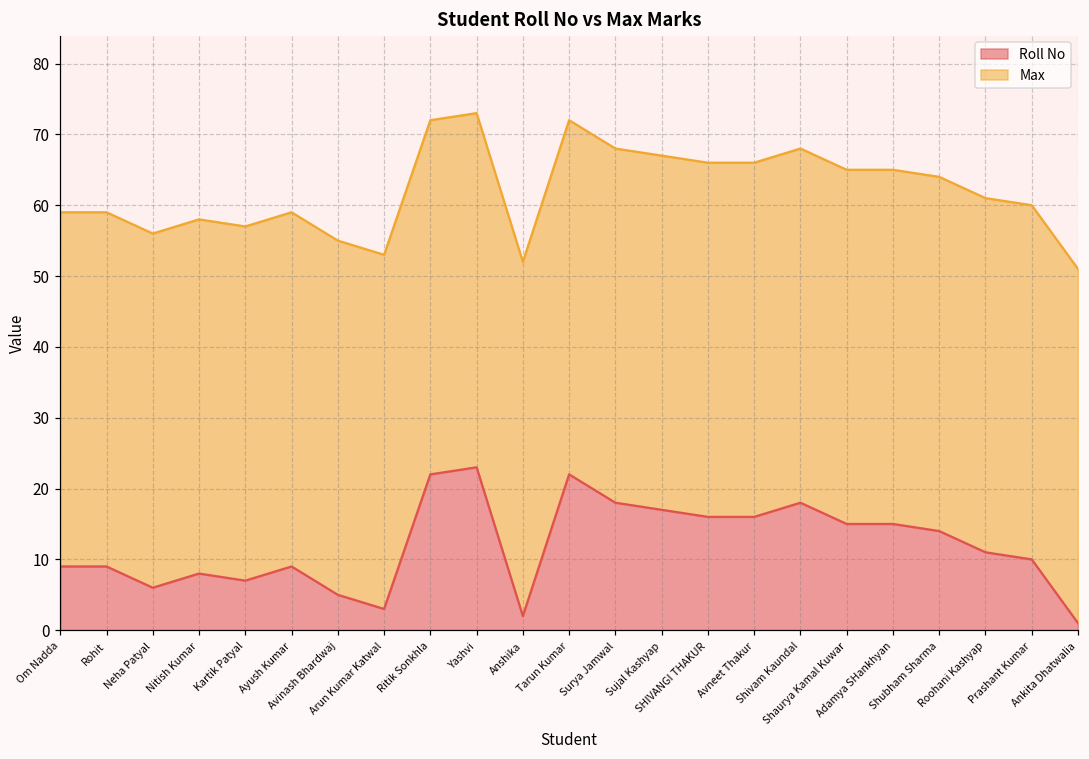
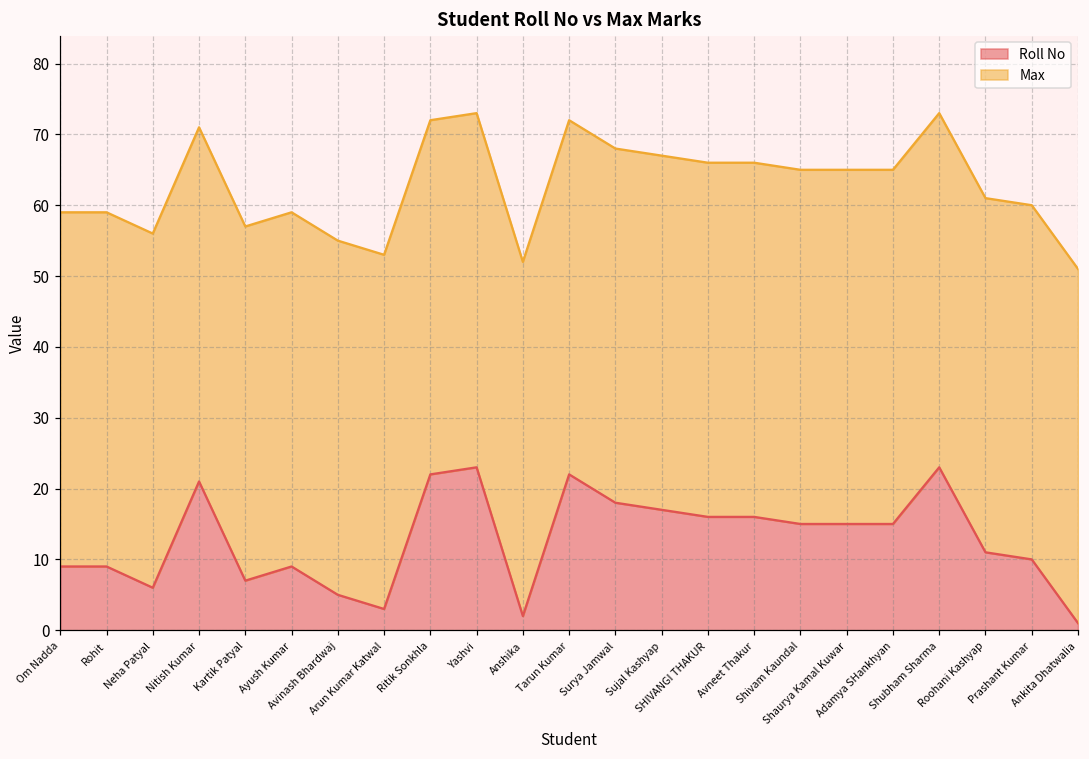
Roll No, Nitish Kumar: 8 -> 21
Roll No, Shivam Kaundal: 18 -> 15
Roll No, Shubham Sharma: 14 -> 23
